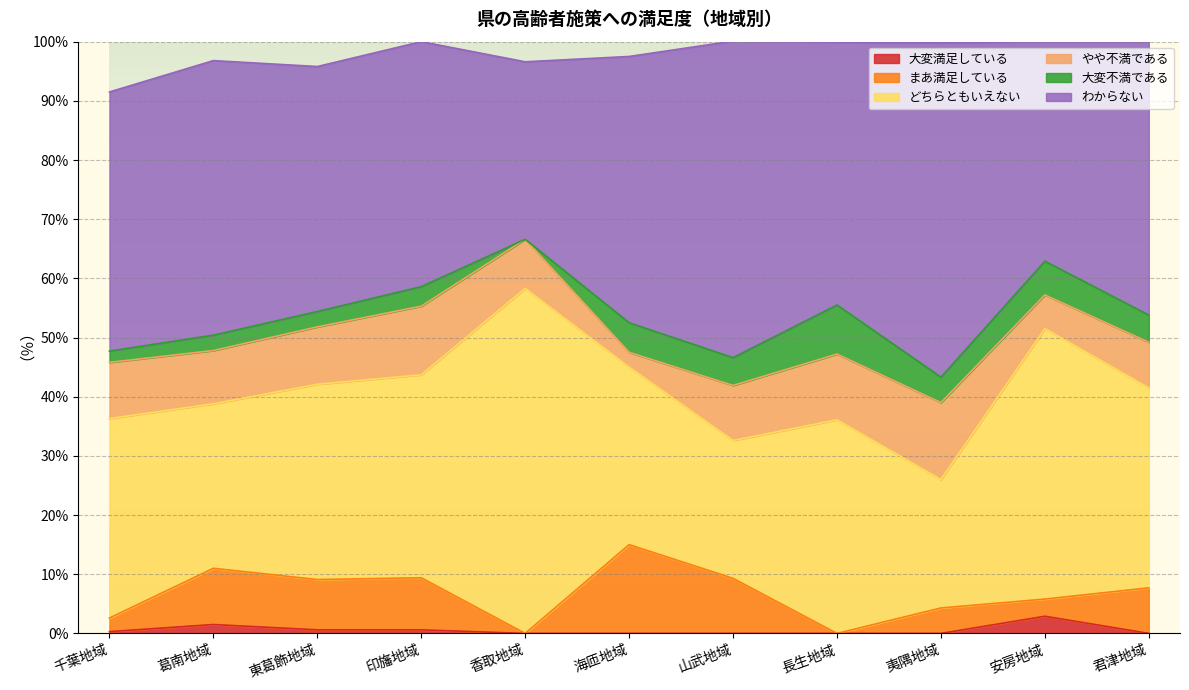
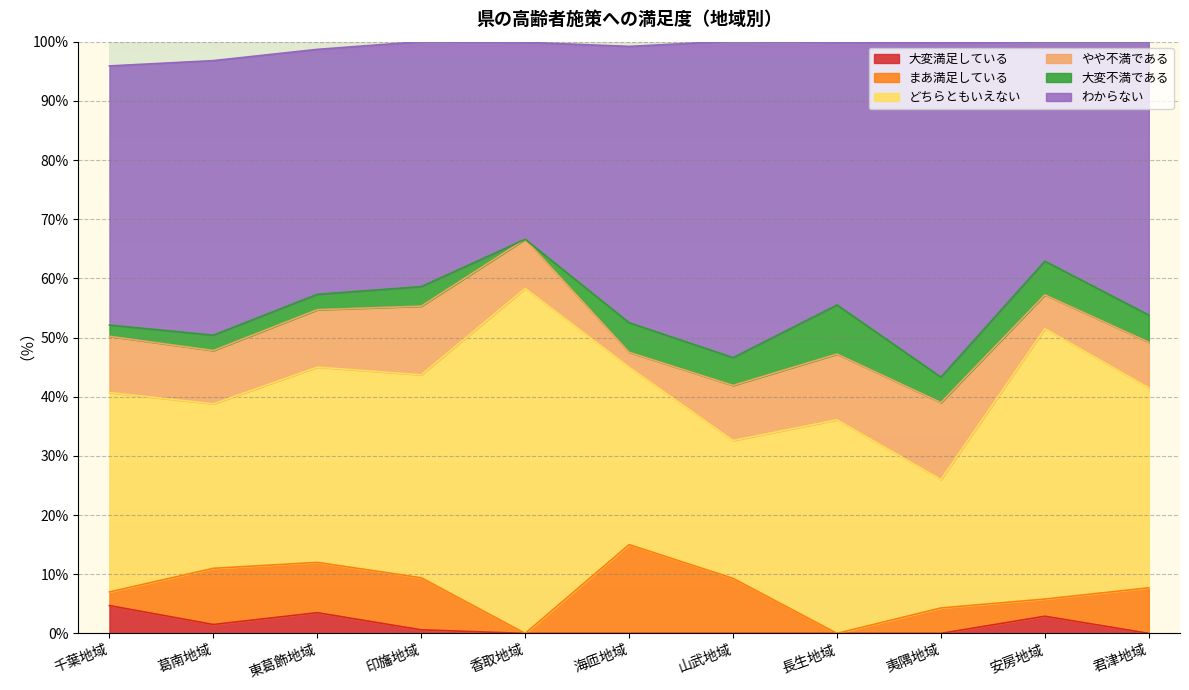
大変満足している, 千葉地域: 0% -> 5%
大変満足している, 東葛飾地域: 1% -> 4%
わからない, 香取地域: 30% -> 33%
わからない, 海匝地域: 45% -> 47%
